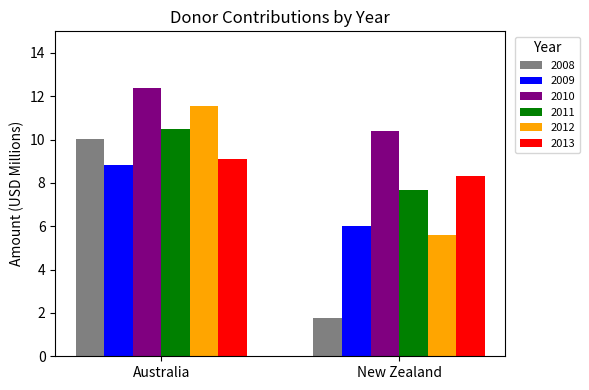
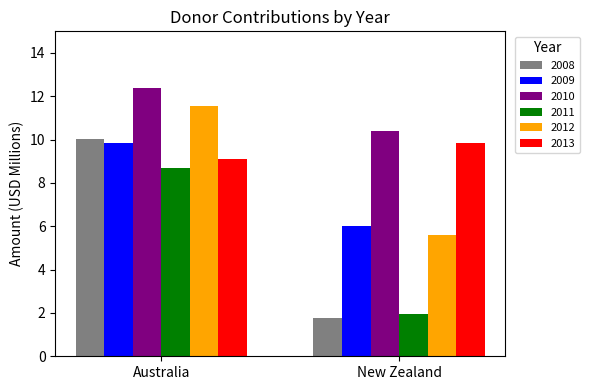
2009, Australia: 8.8 -> 9.9
2011, Australia: 10.5 -> 8.7
2011, New Zealand: 7.7 -> 2.0
2013, New Zealand: 8.3 -> 9.8
